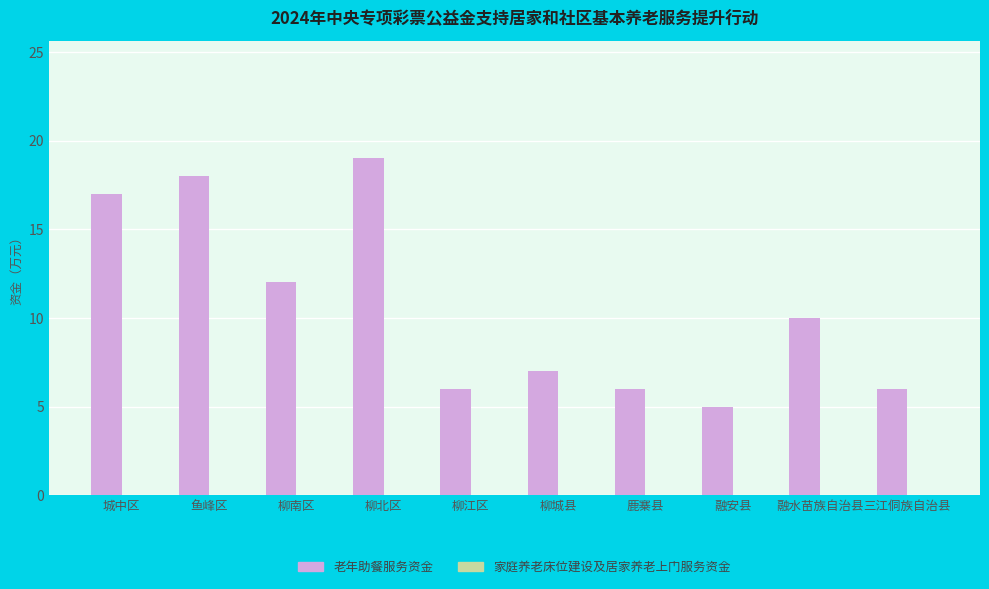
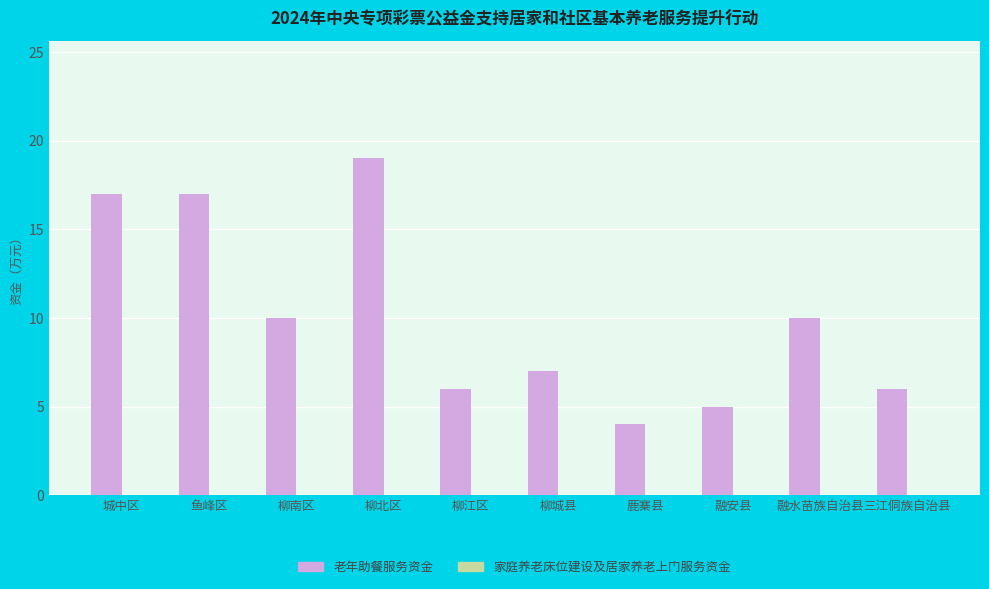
老年助餐服务资金, 鱼峰区: 18 -> 17
老年助餐服务资金, 柳南区: 12 -> 10
老年助餐服务资金, 鹿寨县: 6 -> 4
